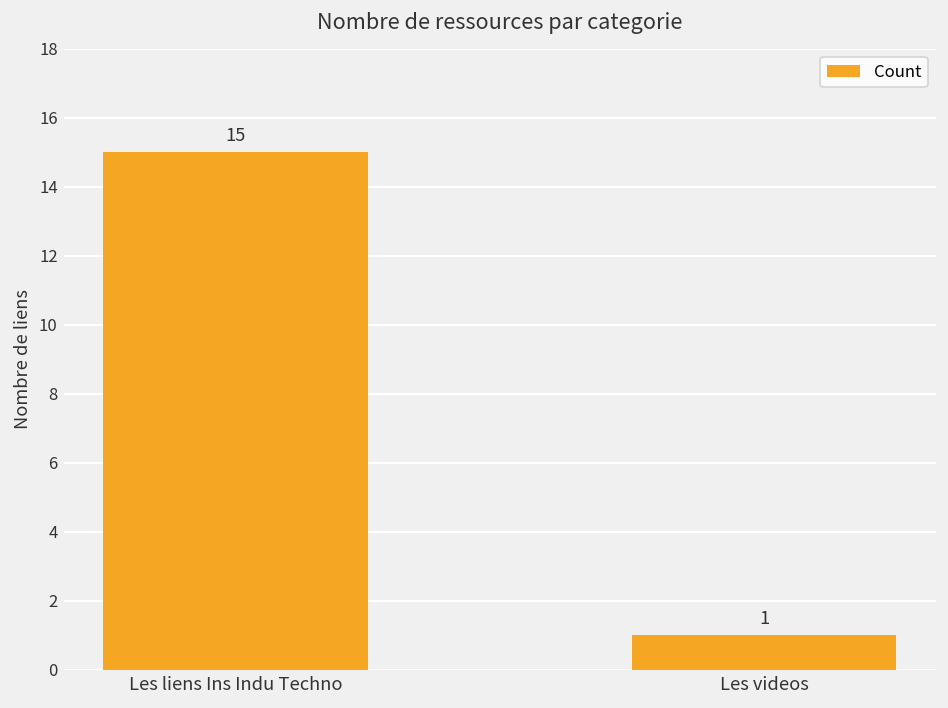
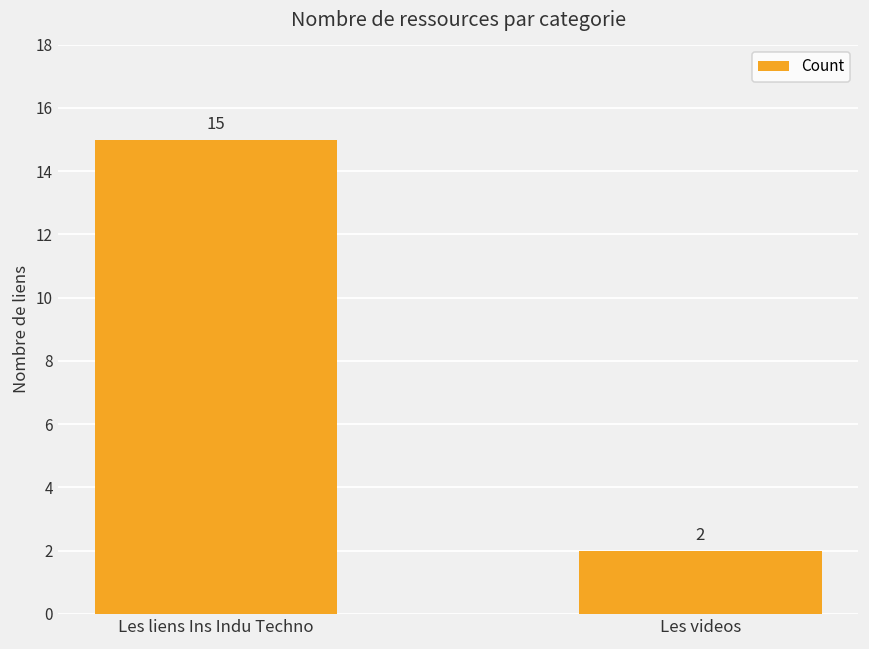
Les videos: 1 -> 2
